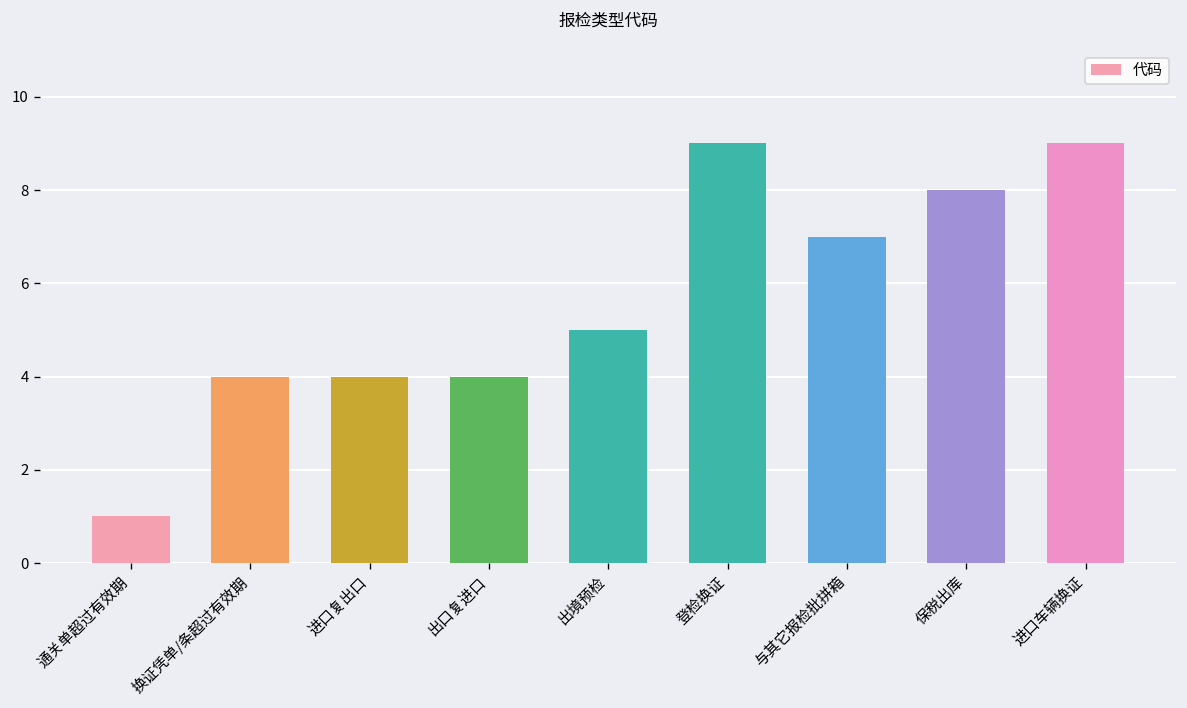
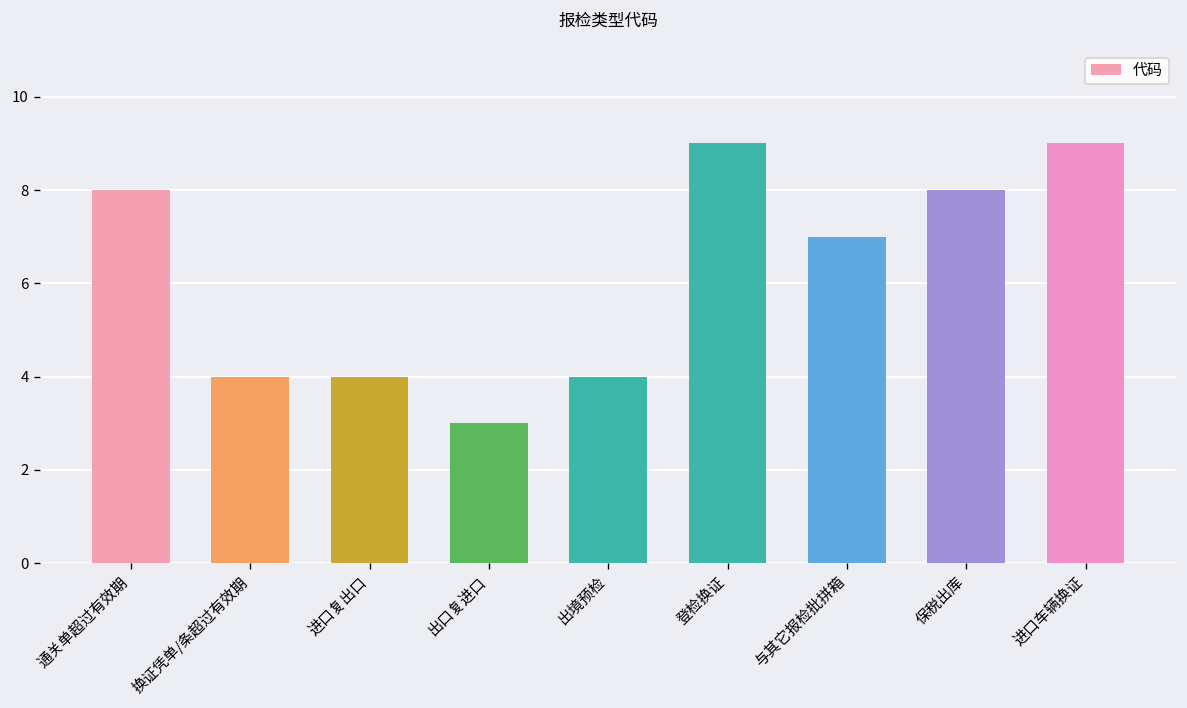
通关单超过有效期: 1 -> 8
出口复进口: 4 -> 3
出境预检: 5 -> 4
